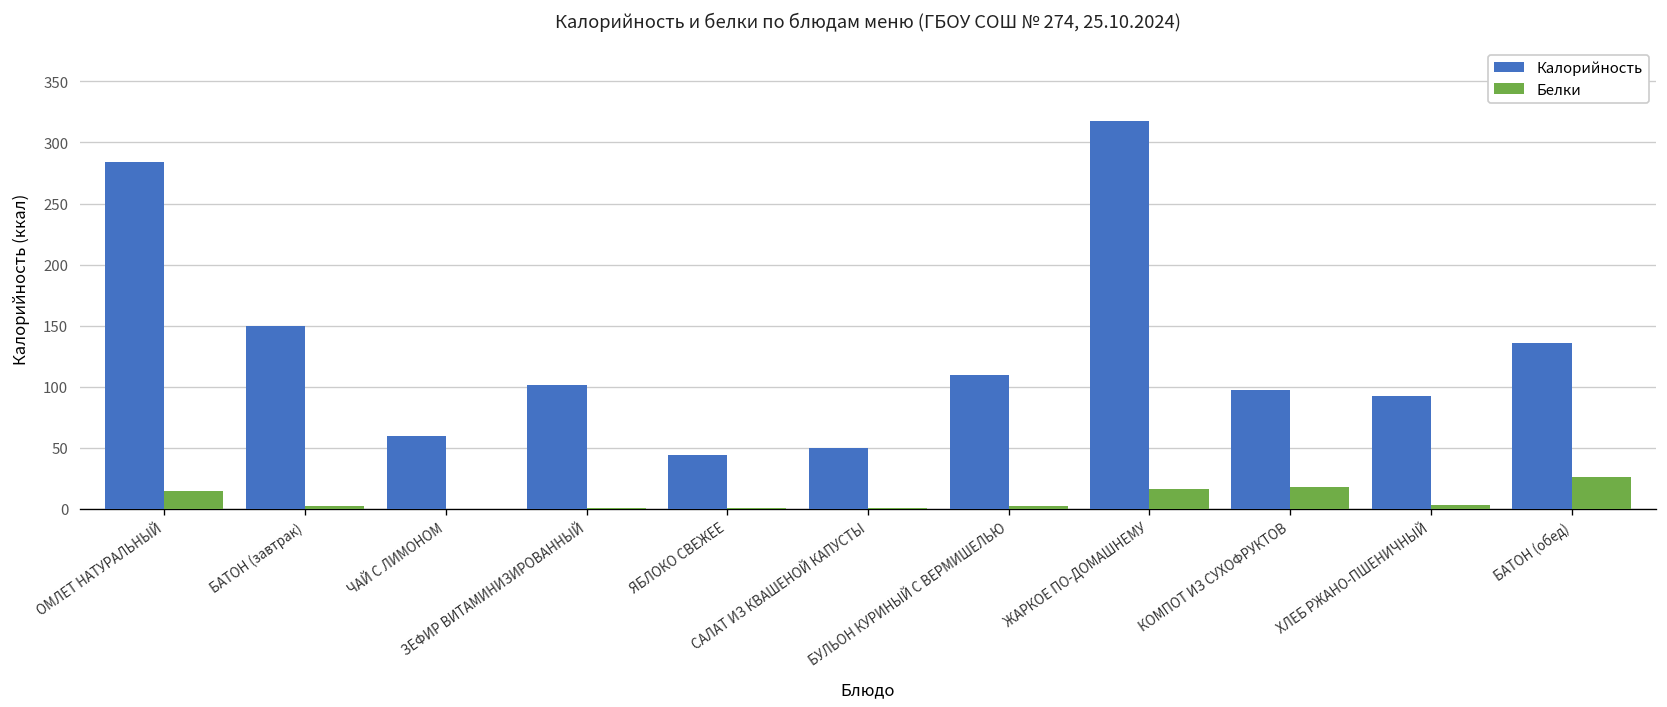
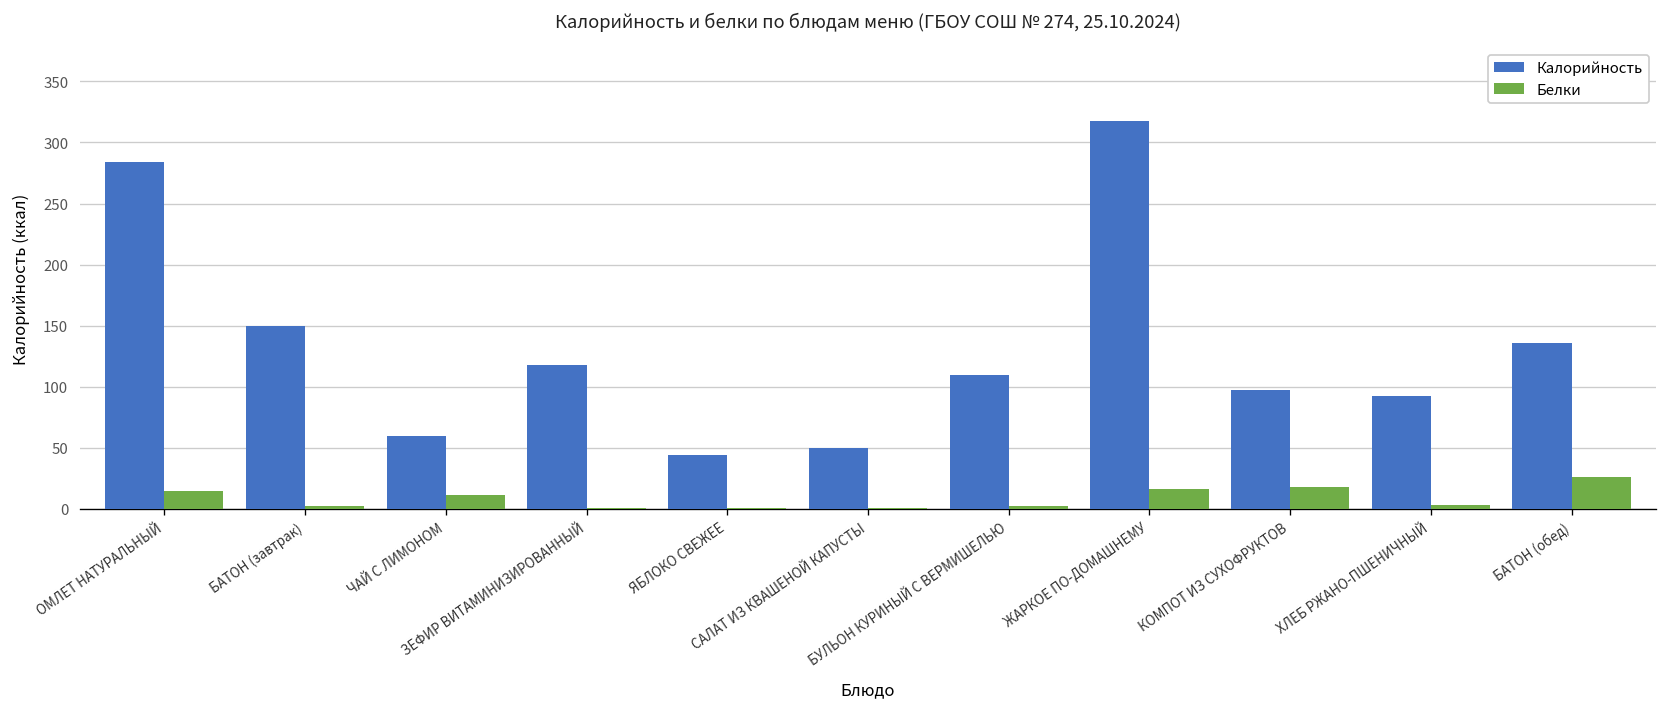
Белки, ЧАЙ С ЛИМОНОМ: 0 -> 11
Калорийность, ЗЕФИР ВИТАМИНИЗИРОВАННЫЙ: 102 -> 117
